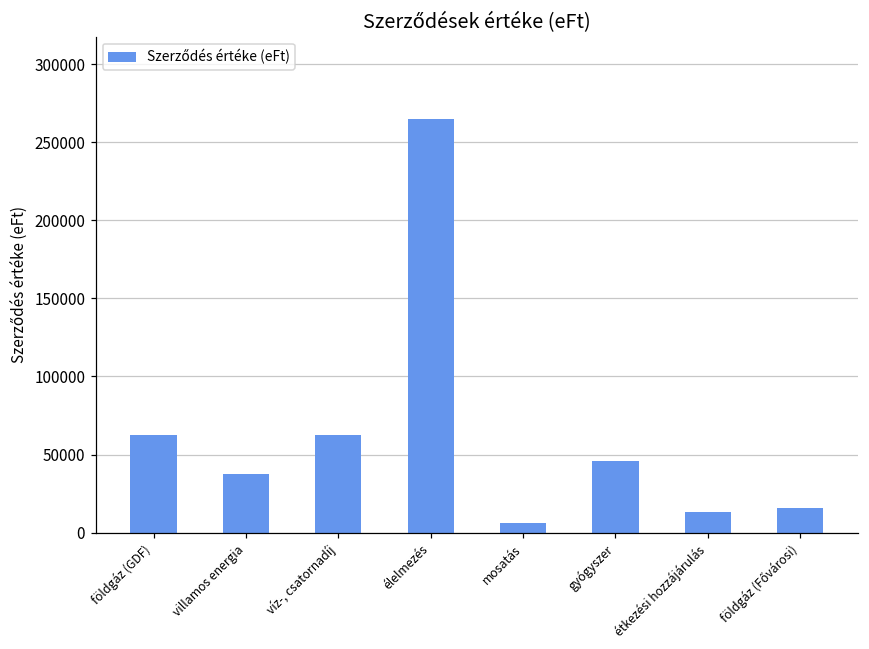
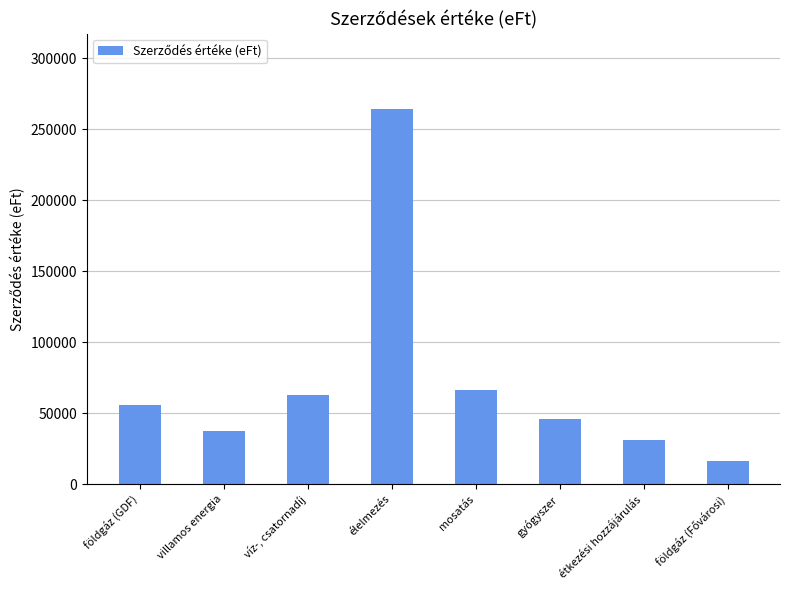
földgáz (GDF): 63000 -> 56000
mosatás: 6000 -> 66000
étkezési hozzájárulás: 13000 -> 31000
